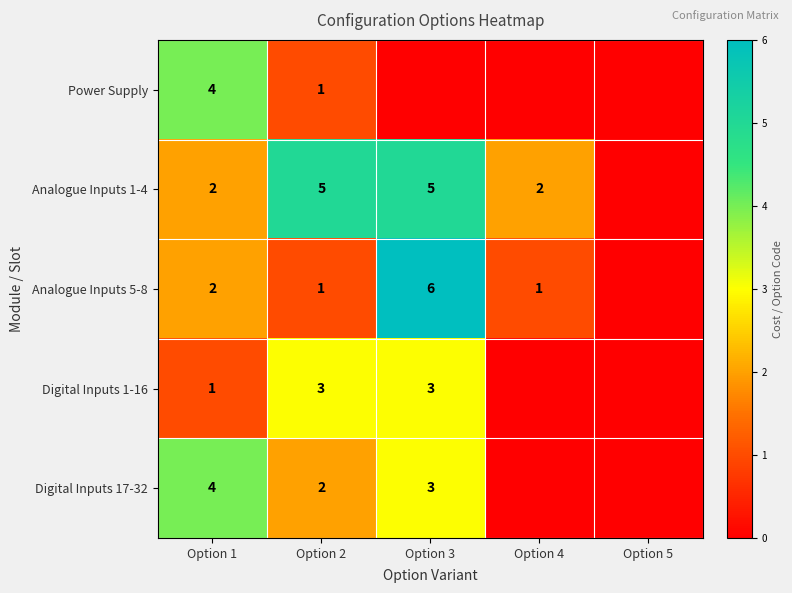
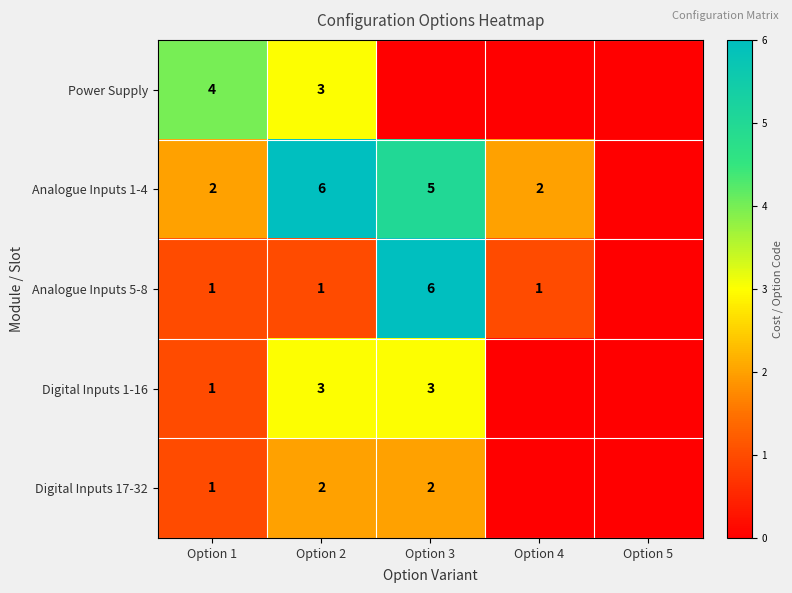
Power Supply, Option 2: 1 -> 3
Analogue Inputs 1-4, Option 2: 5 -> 6
Analogue Inputs 5-8, Option 1: 2 -> 1
Digital Inputs 17-32, Option 1: 4 -> 1
Digital Inputs 17-32, Option 3: 3 -> 2
